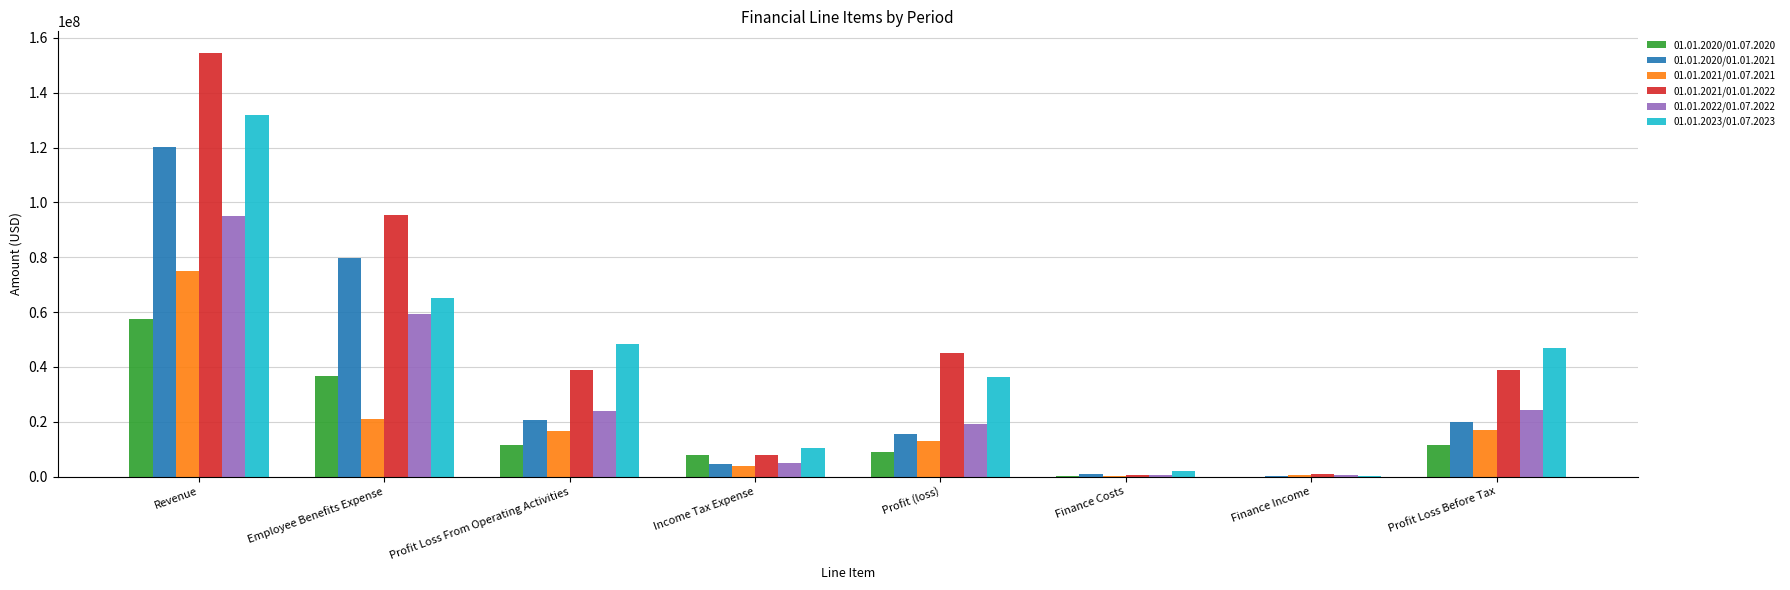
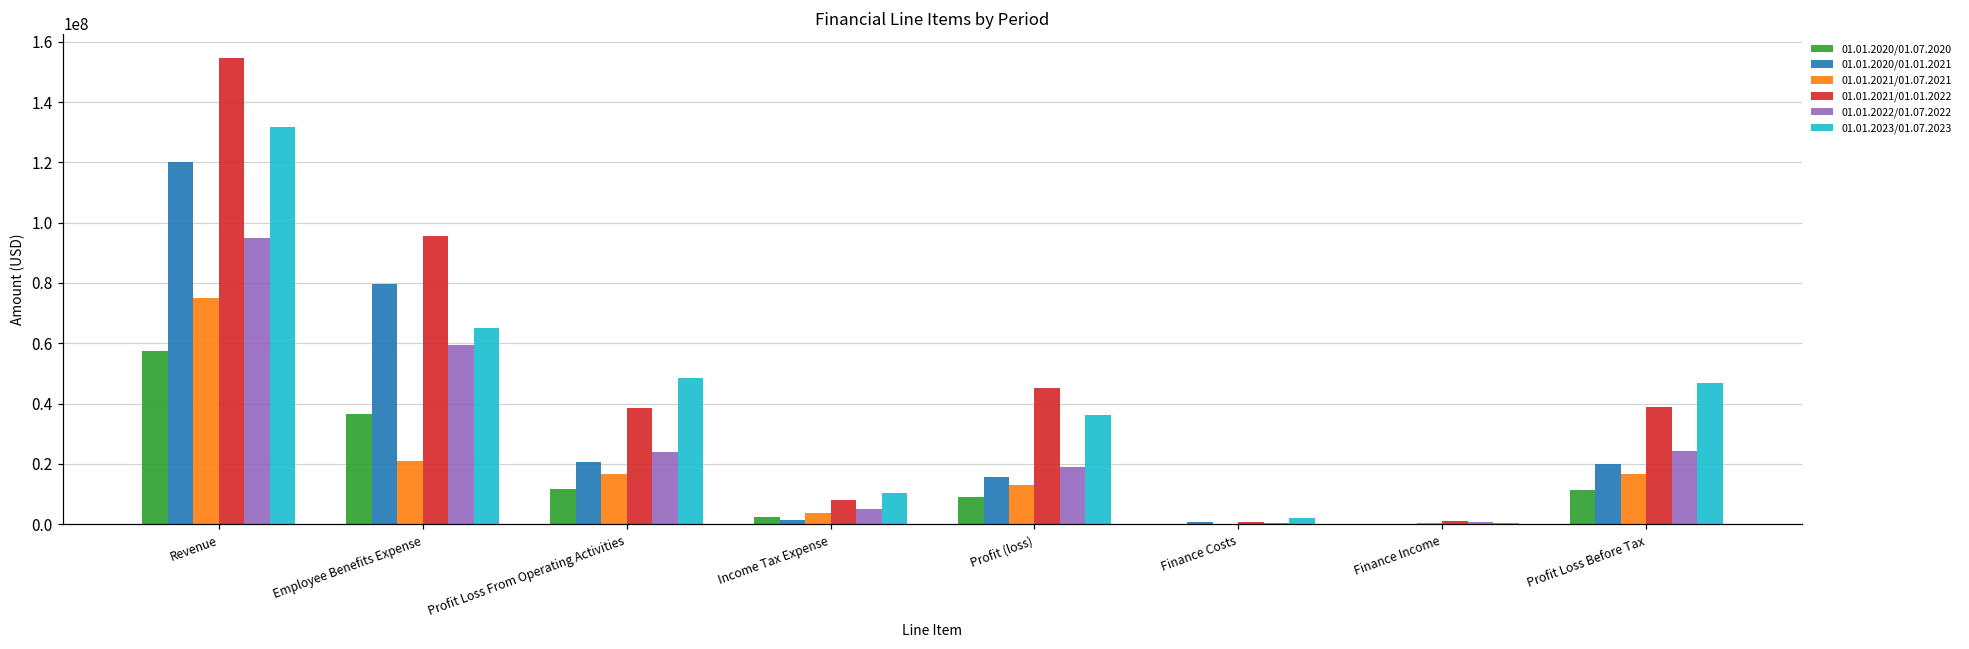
01.01.2020/01.07.2020, Income Tax Expense: 8000000 -> 3000000
01.01.2020/01.01.2021, Income Tax Expense: 5000000 -> 2000000
